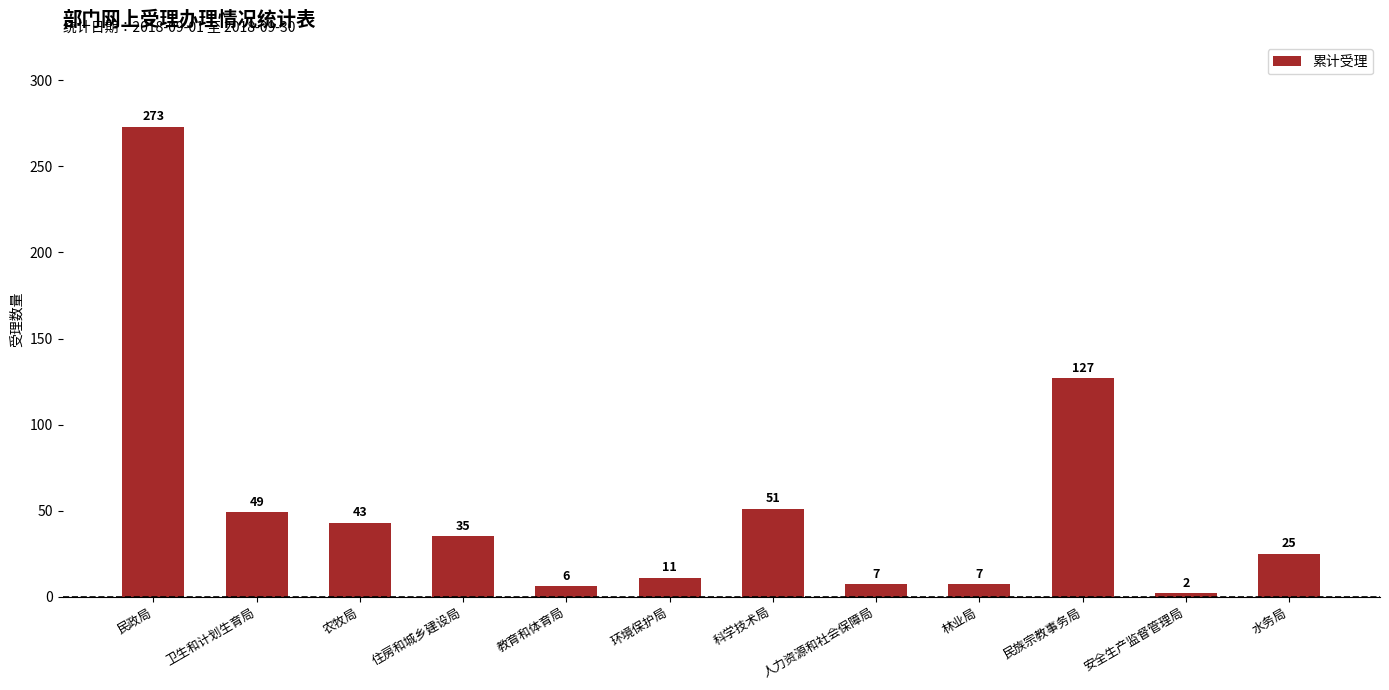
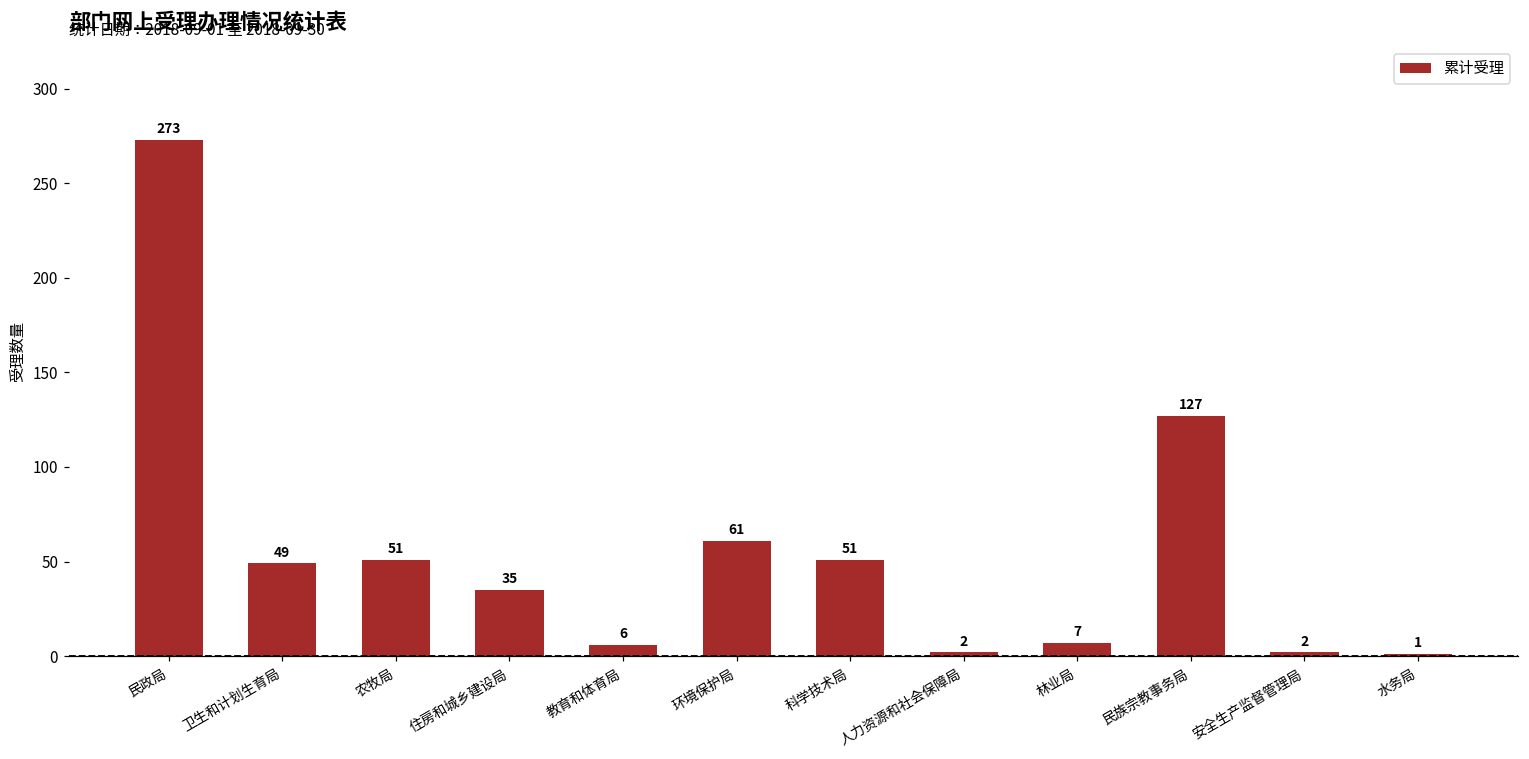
农牧局: 43 -> 51
环境保护局: 11 -> 61
人力资源和社会保障局: 7 -> 2
水务局: 25 -> 1
